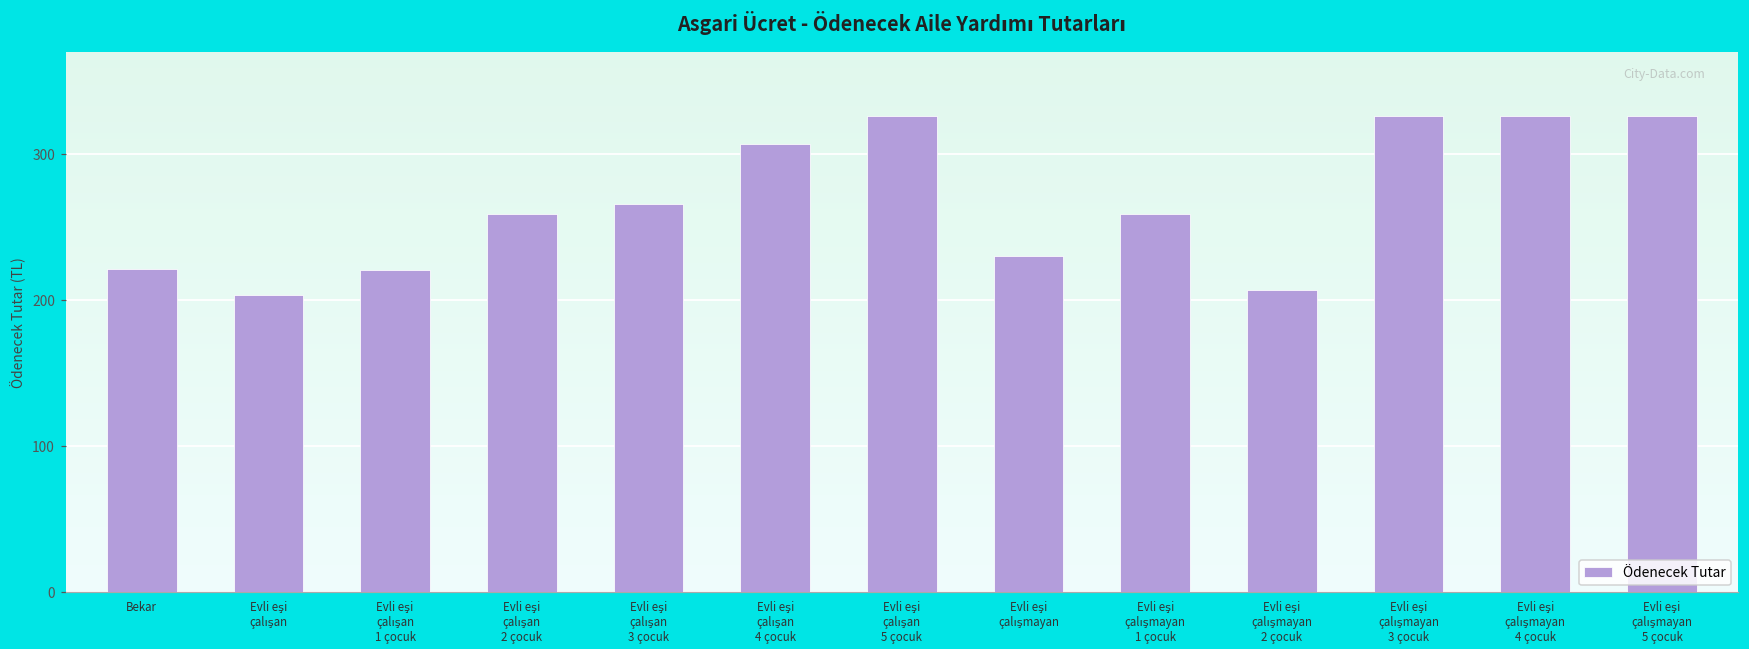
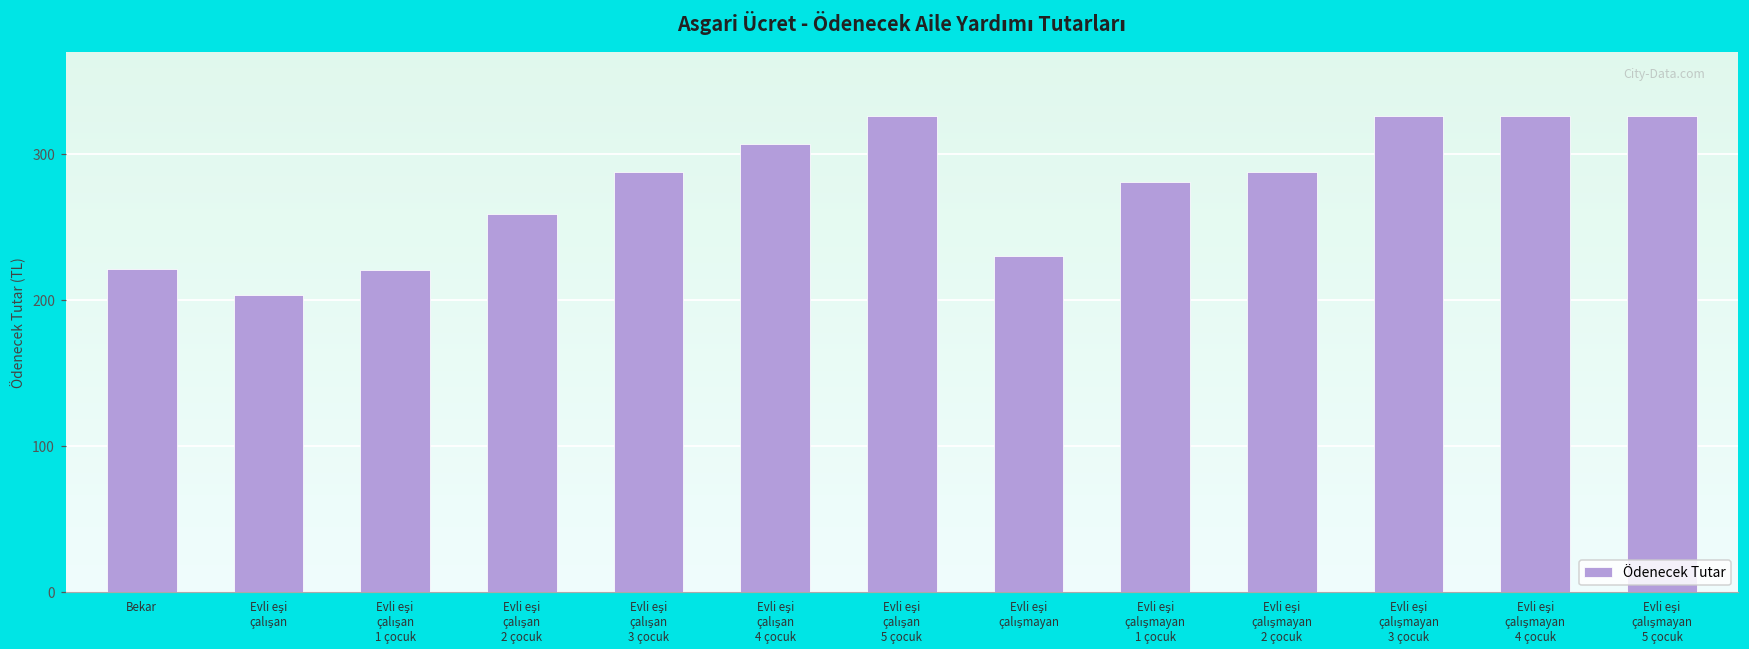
Evli eşi çalışan 3 çocuk: 266 -> 288
Evli eşi çalışmayan 1 çocuk: 259 -> 281
Evli eşi çalışmayan 2 çocuk: 207 -> 288
